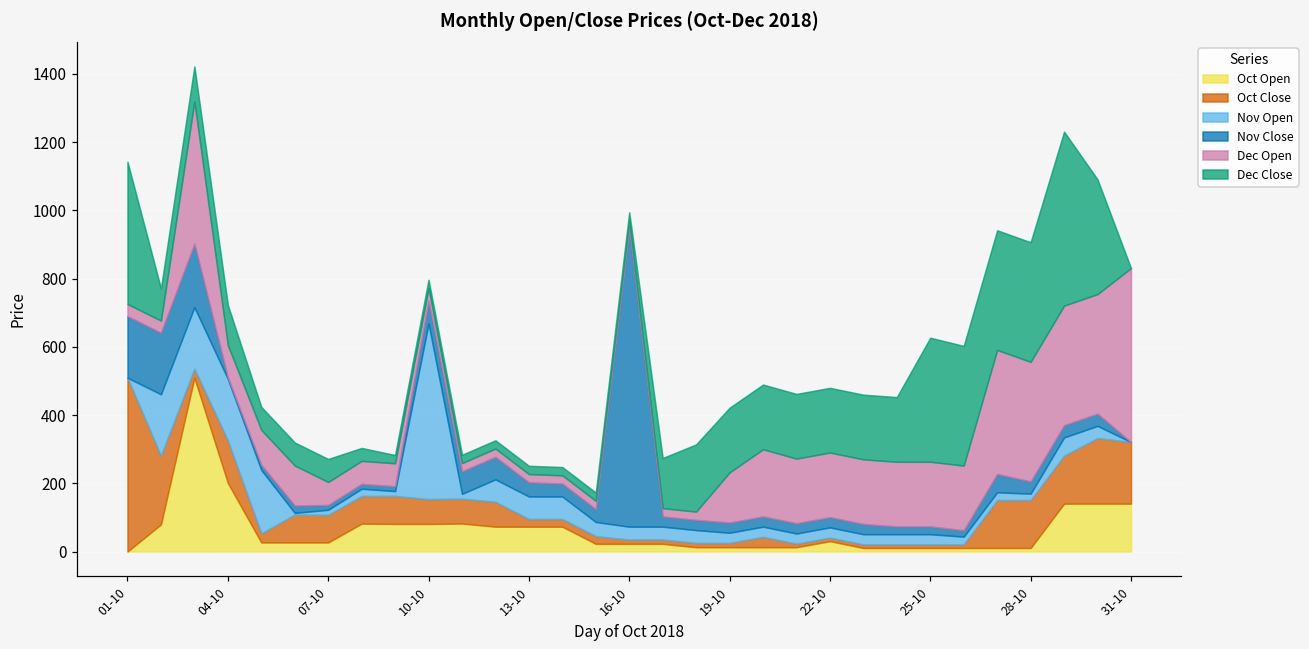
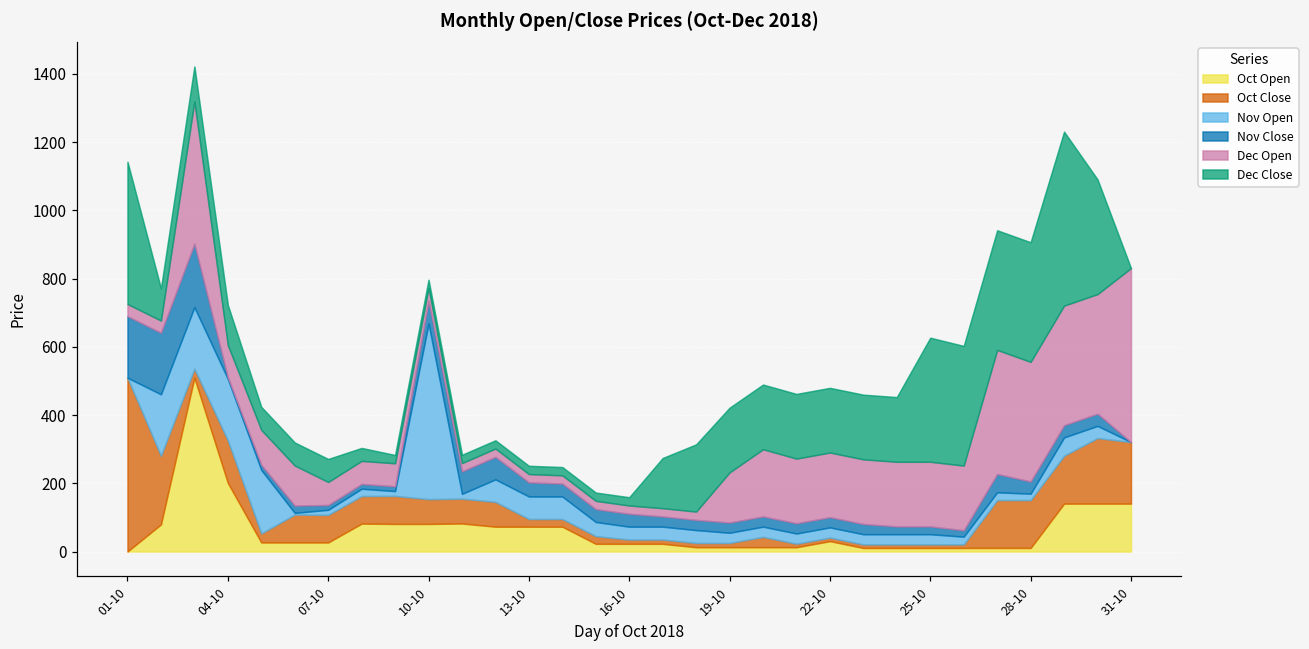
Nov Close, 16-10: 870 -> 40
